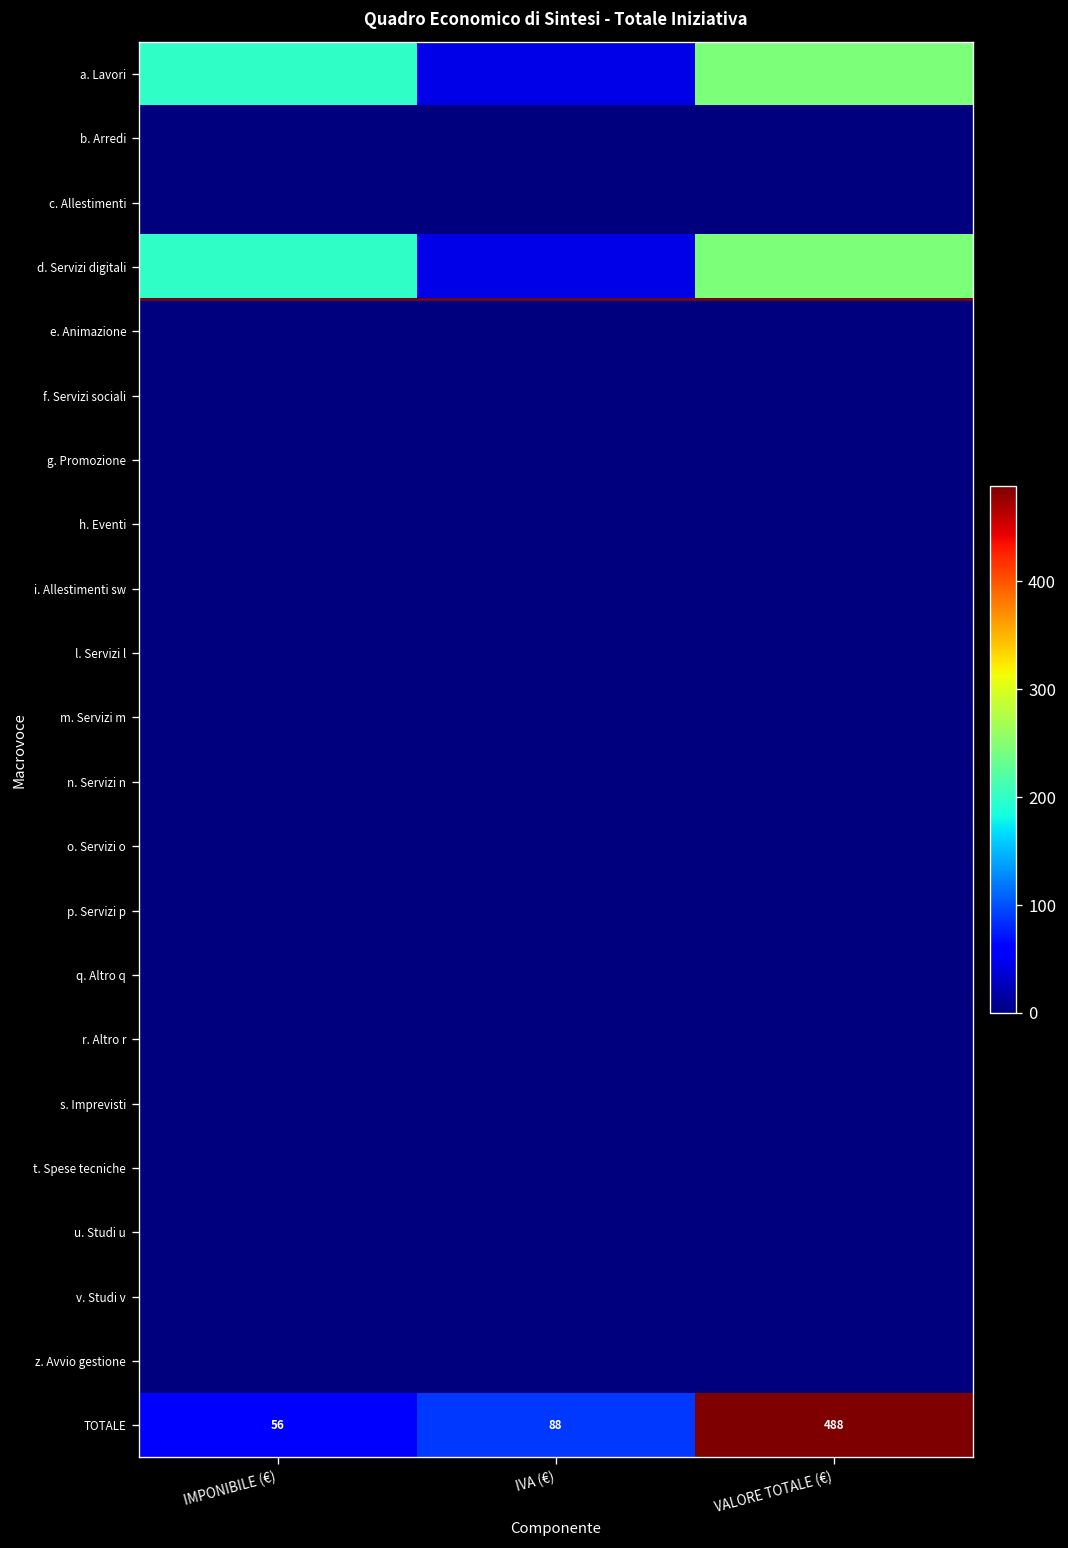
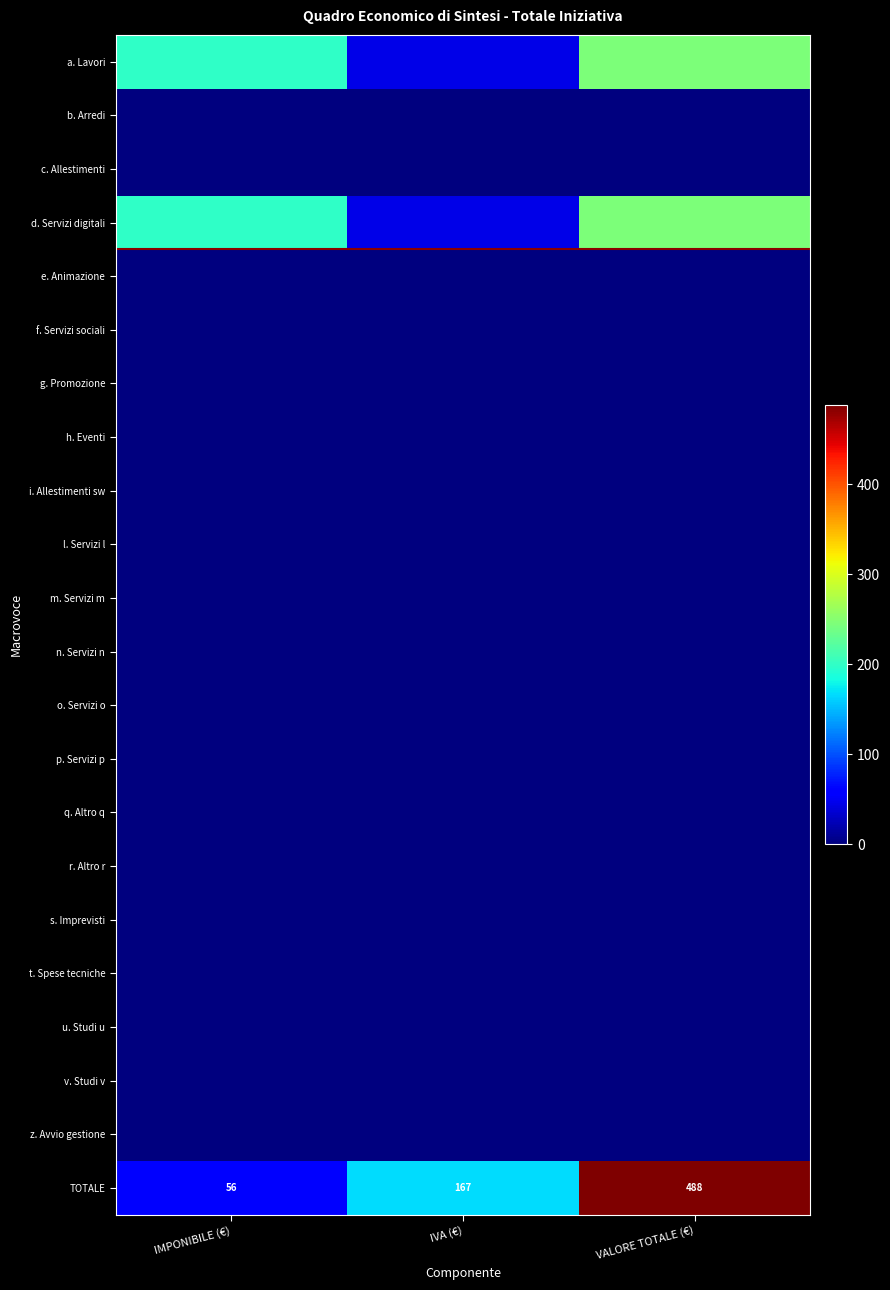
TOTALE, IVA (€): 88 -> 167
